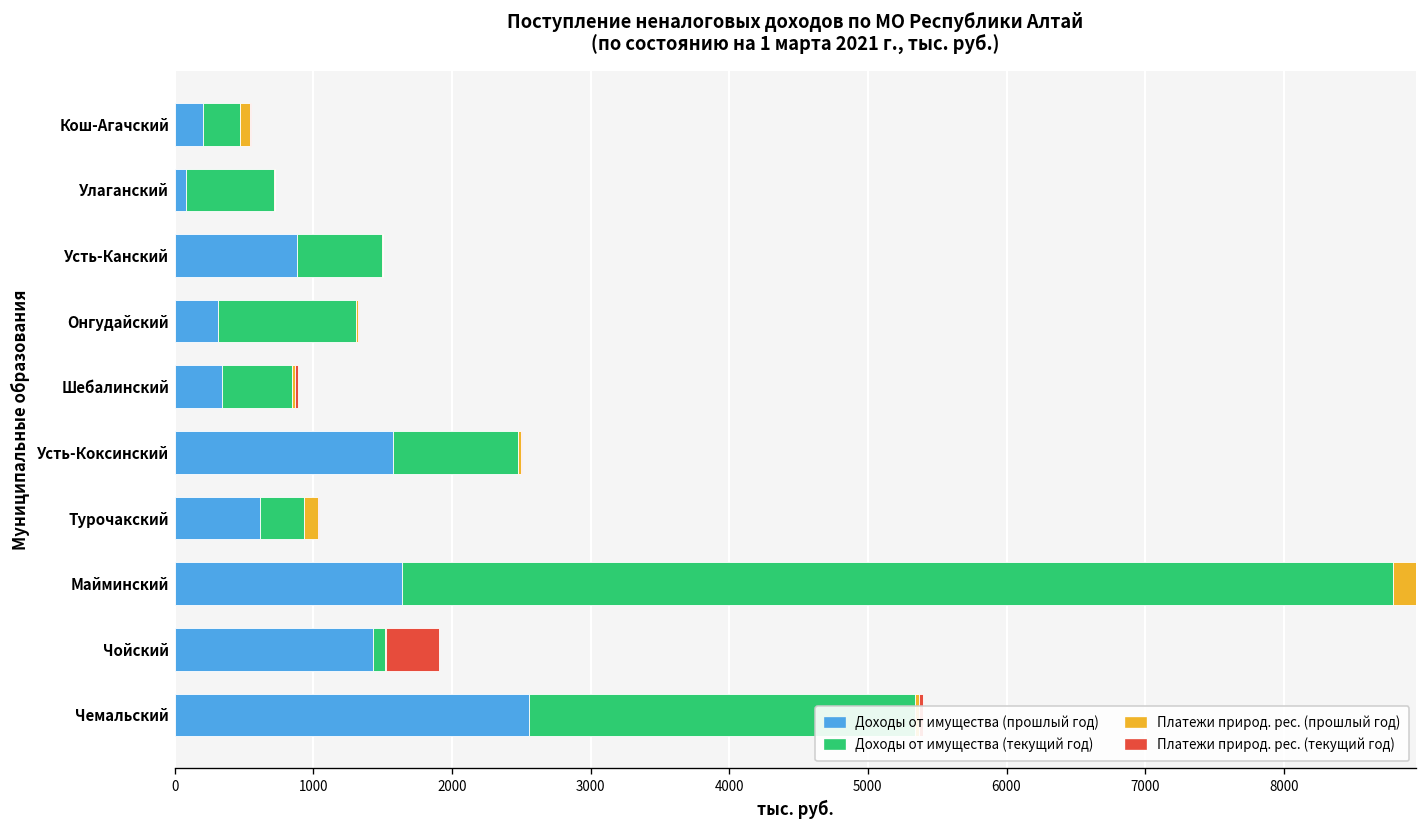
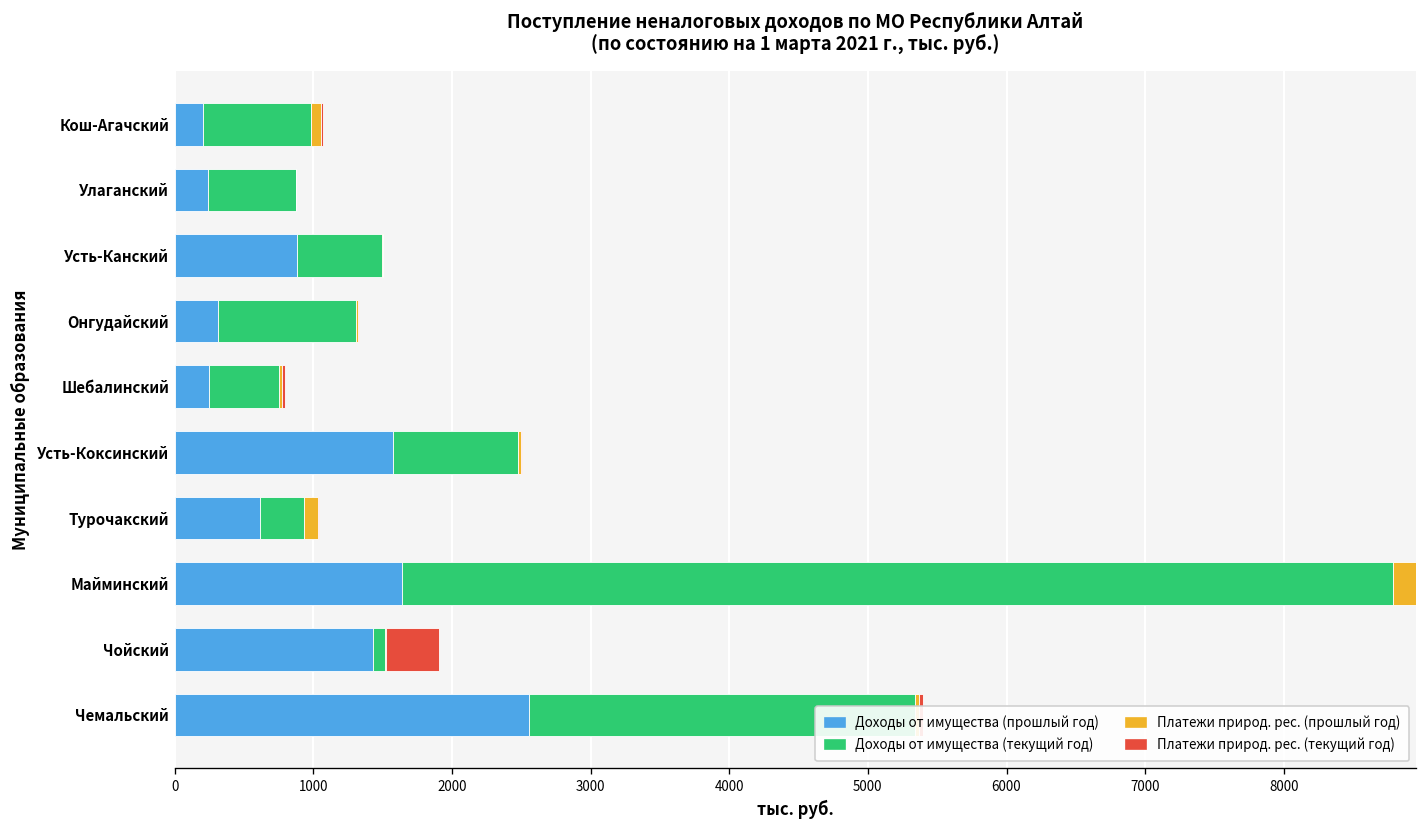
Доходы от имущества (текущий год), Кош-Агачский: 270 -> 780
Доходы от имущества (прошлый год), Улаганский: 80 -> 240
Доходы от имущества (прошлый год), Шебалинский: 340 -> 250
